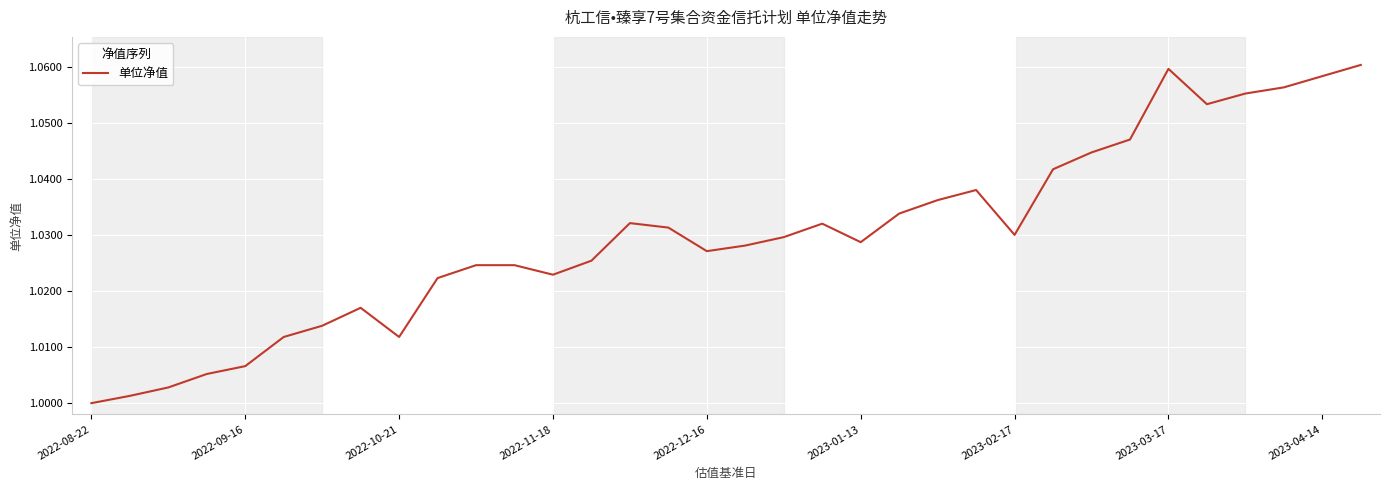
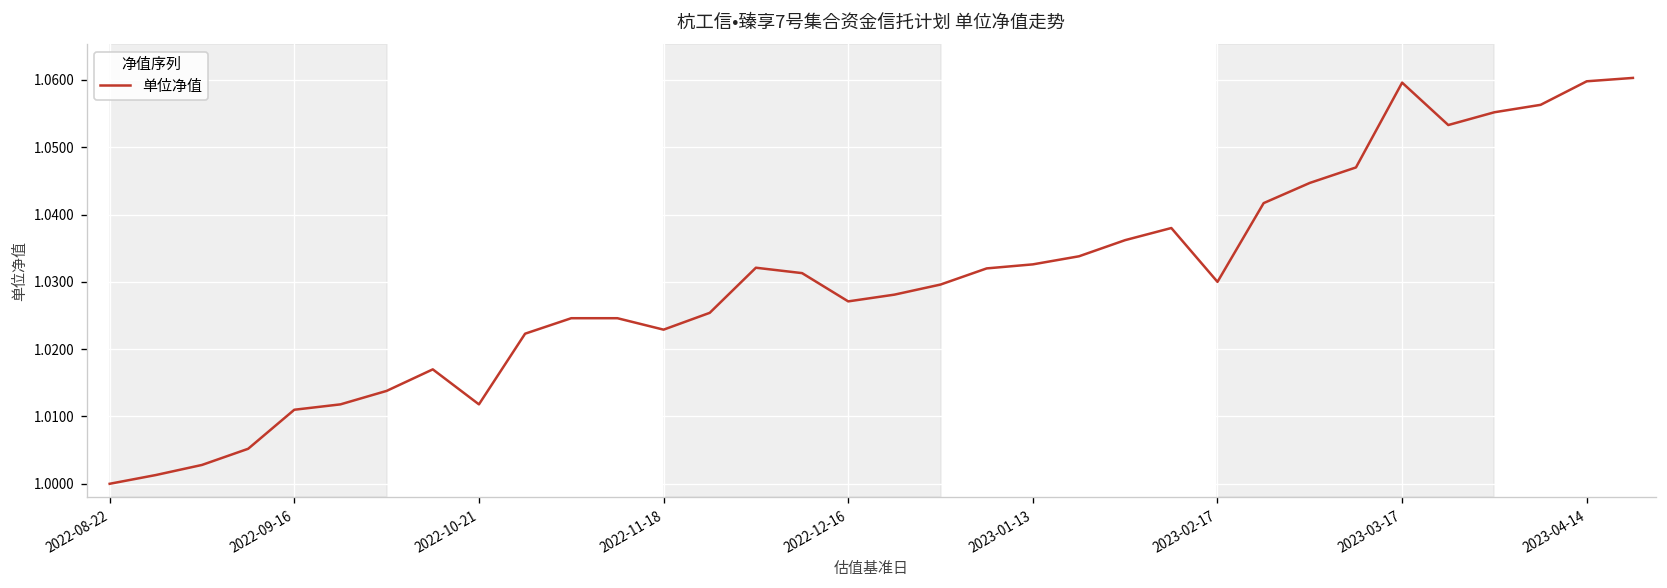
2022-09-16: 1.007 -> 1.011
2023-01-13: 1.029 -> 1.033
2023-04-14: 1.058 -> 1.060
